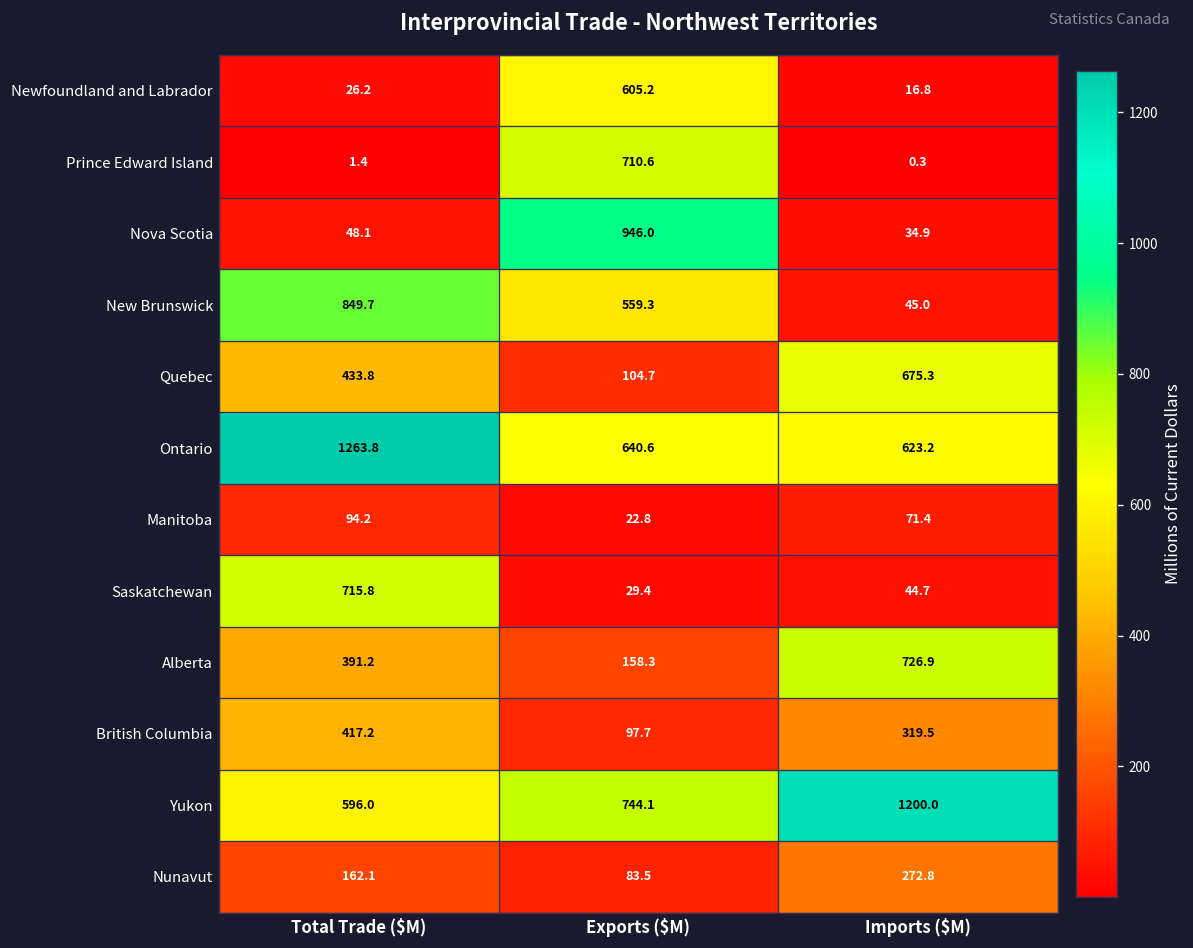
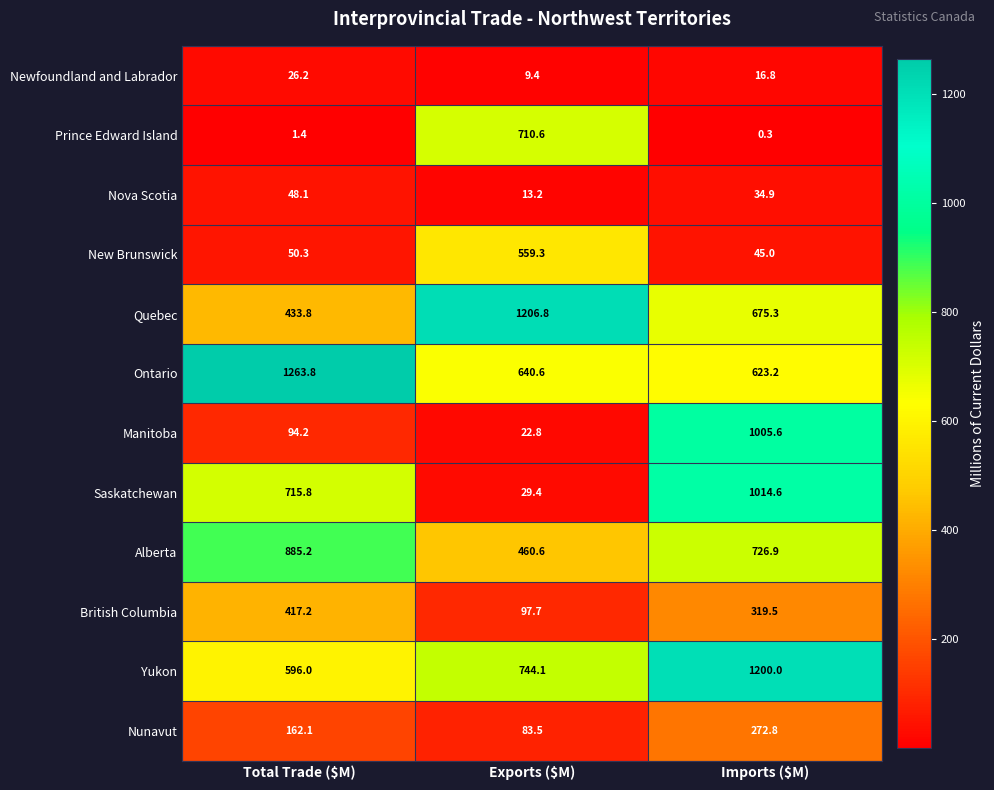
Newfoundland and Labrador, Exports ($M): 605.2 -> 9.4
Nova Scotia, Exports ($M): 946.0 -> 13.2
New Brunswick, Total Trade ($M): 849.7 -> 50.3
Quebec, Exports ($M): 104.7 -> 1206.8
Manitoba, Imports ($M): 71.4 -> 1005.6
Saskatchewan, Imports ($M): 44.7 -> 1014.6
Alberta, Total Trade ($M): 391.2 -> 885.2
Alberta, Exports ($M): 158.3 -> 460.6
